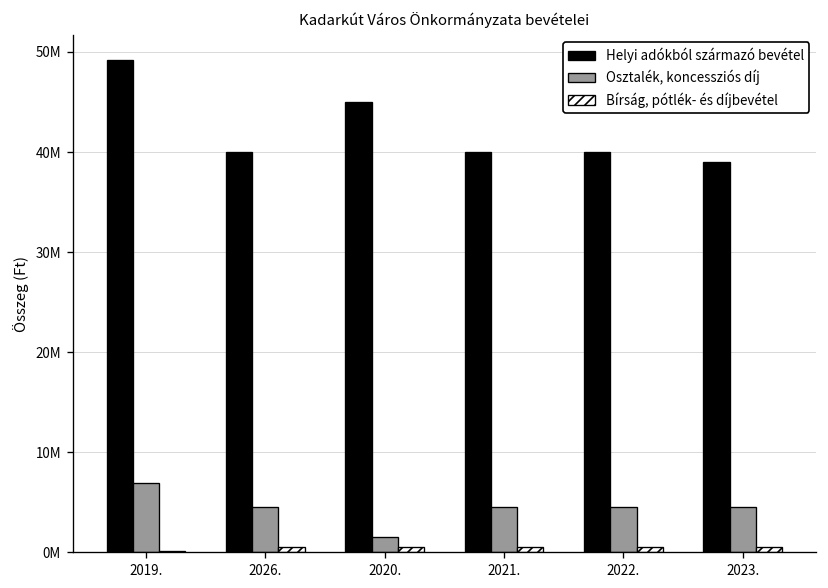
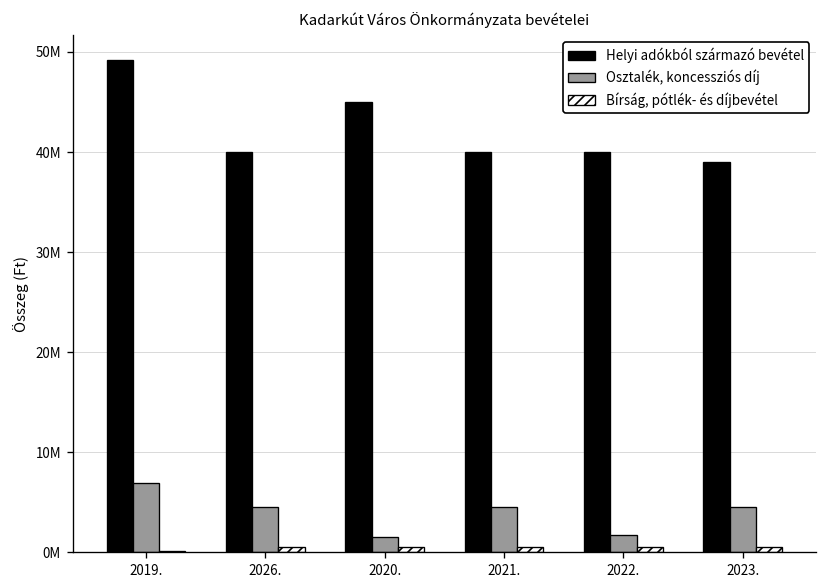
Osztalék, koncessziós díj, 2022.: 5000000 -> 2000000
